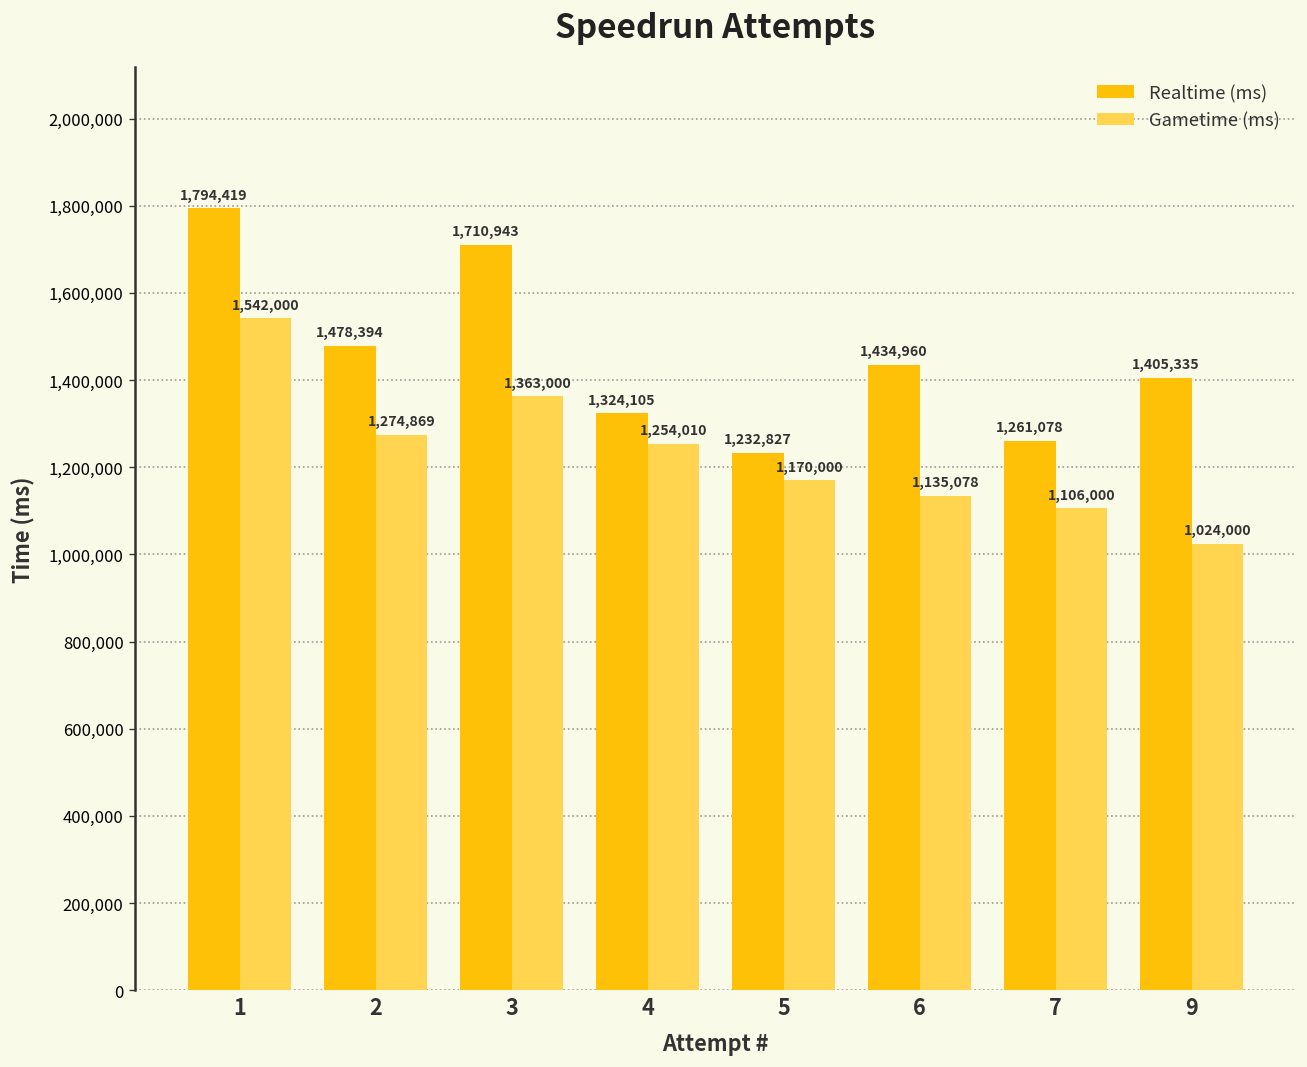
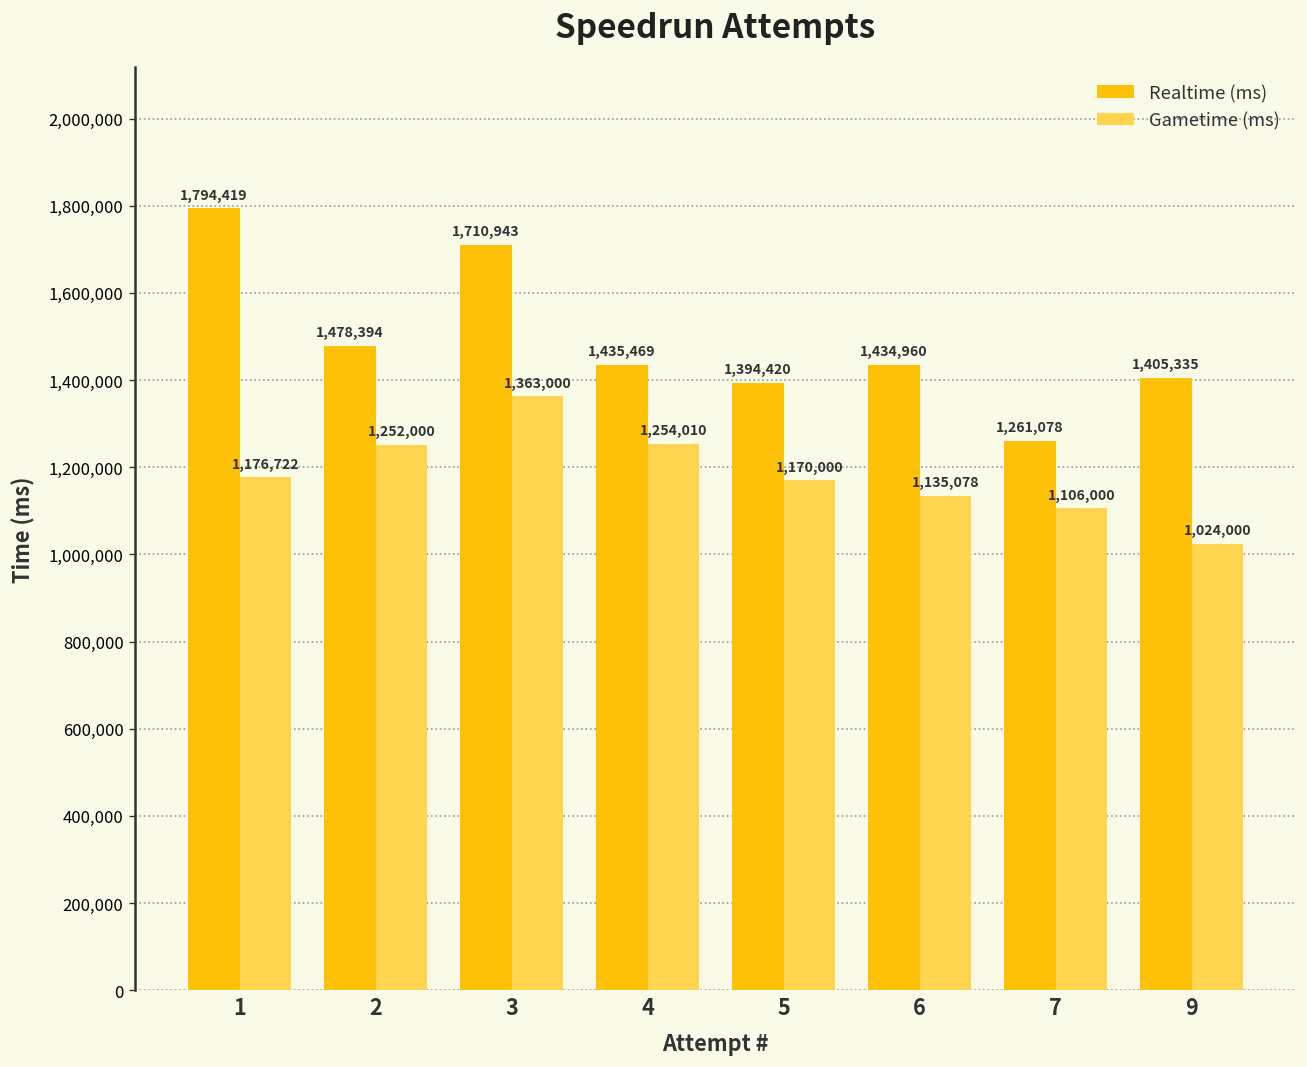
Gametime (ms), 1: 1,542,000 -> 1,176,722
Gametime (ms), 2: 1,274,869 -> 1,252,000
Realtime (ms), 4: 1,324,105 -> 1,435,469
Realtime (ms), 5: 1,232,827 -> 1,394,420
